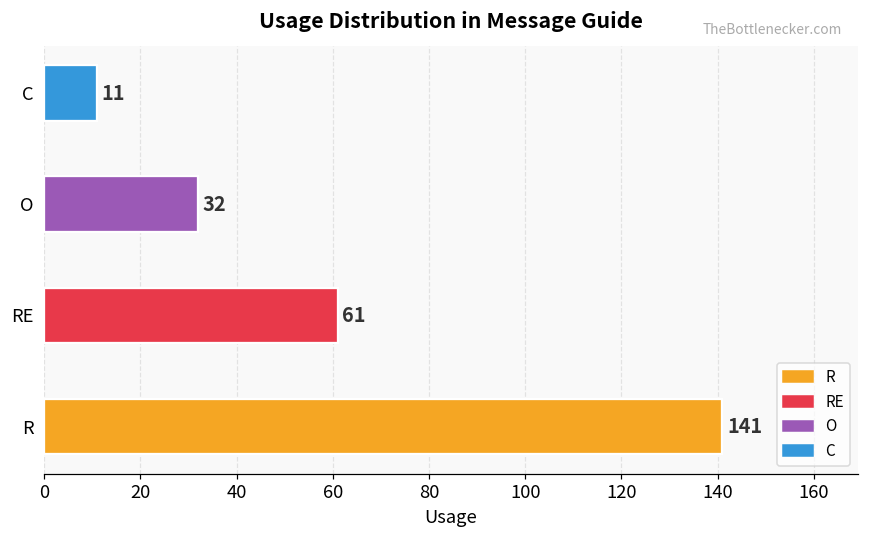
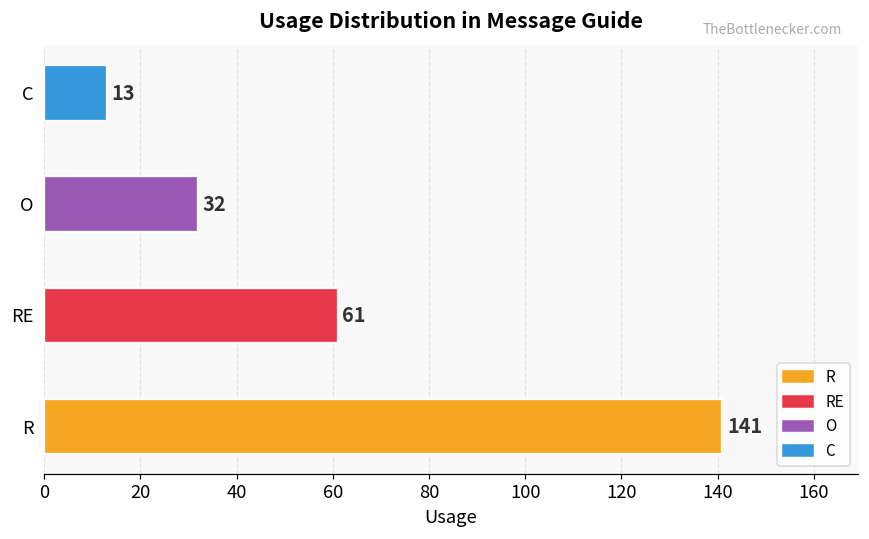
C: 11 -> 13
